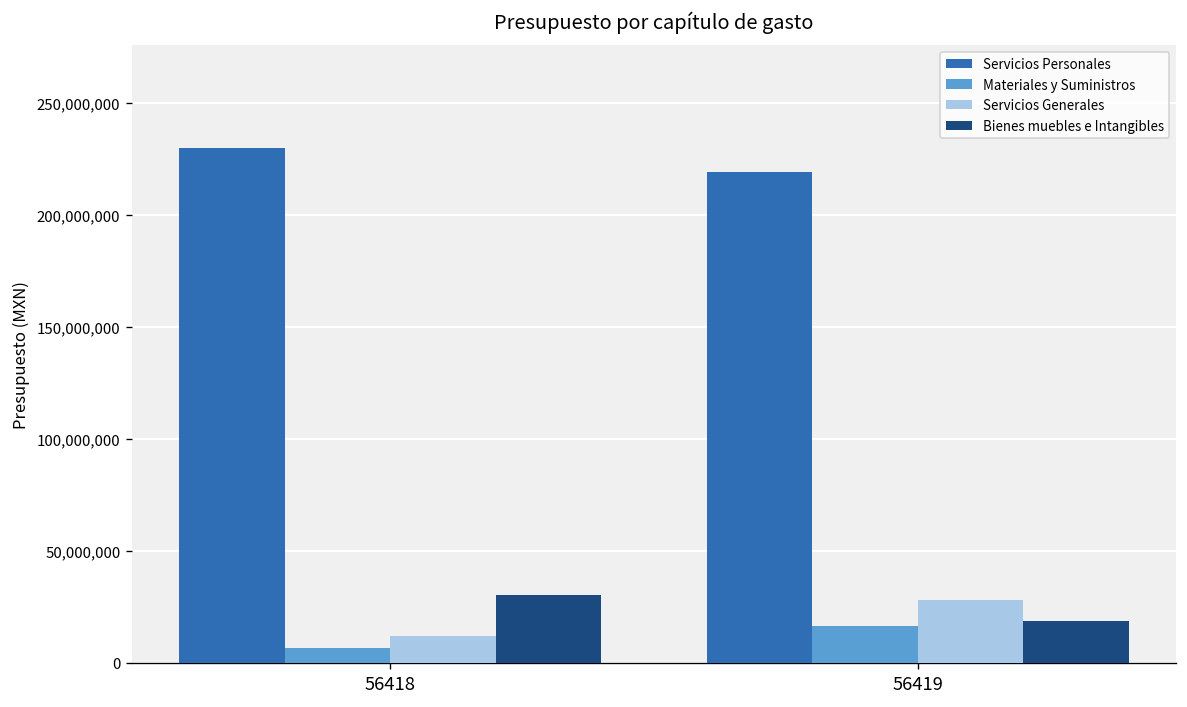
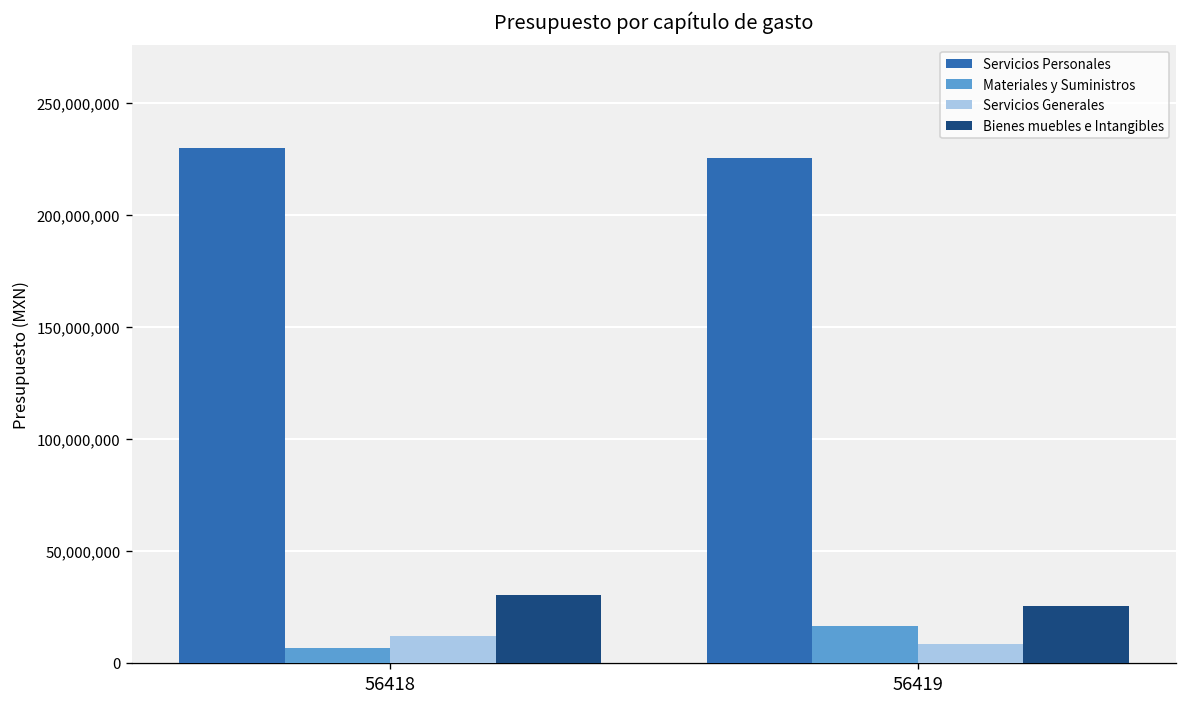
Servicios Personales, 56419: 219,000,000 -> 225,000,000
Servicios Generales, 56419: 28,000,000 -> 8,000,000
Bienes muebles e Intangibles, 56419: 19,000,000 -> 26,000,000
